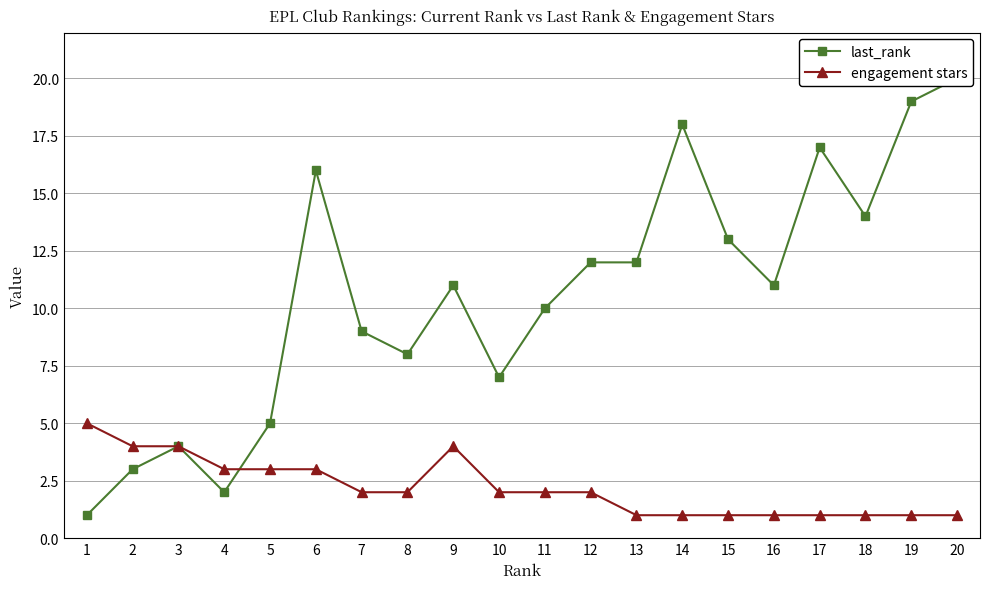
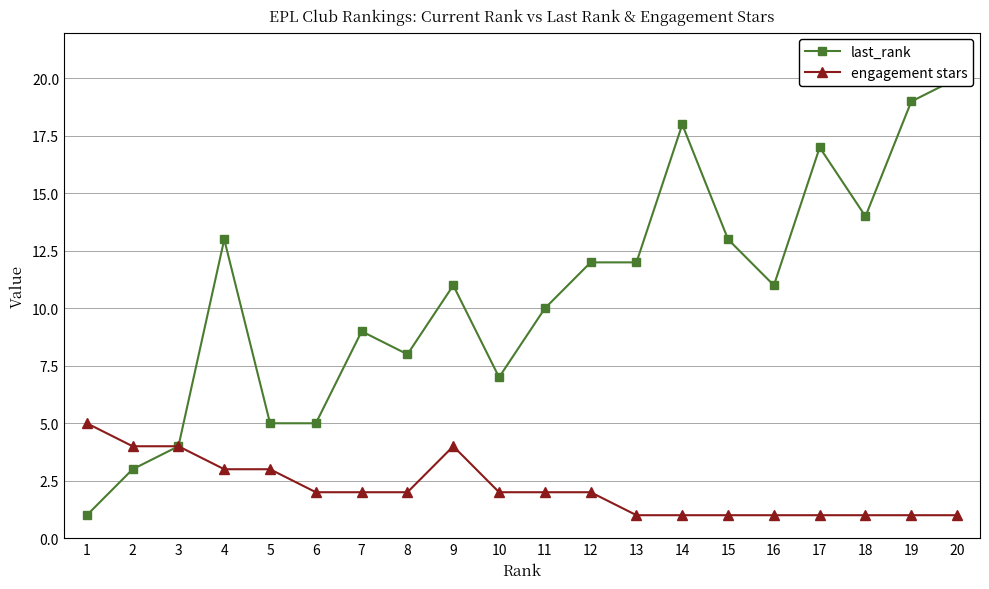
last_rank, 4: 2 -> 13
last_rank, 6: 16 -> 5
engagement stars, 6: 3 -> 2
